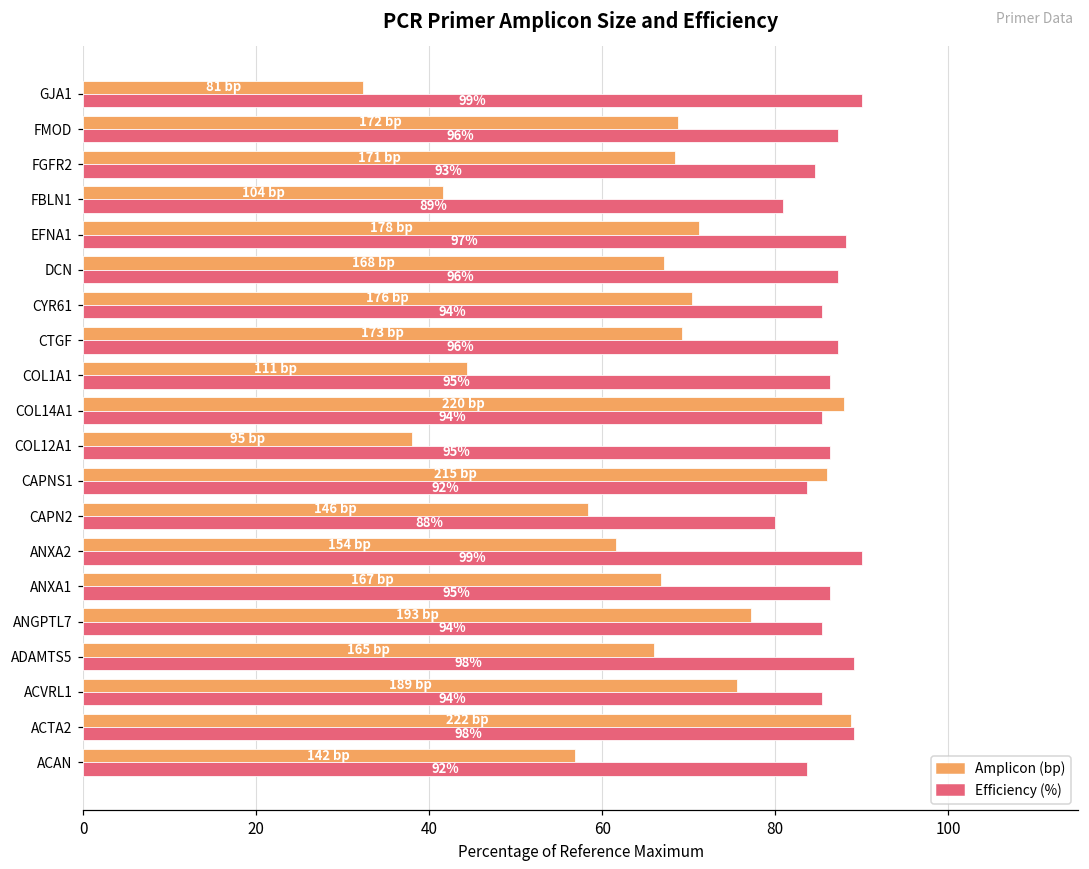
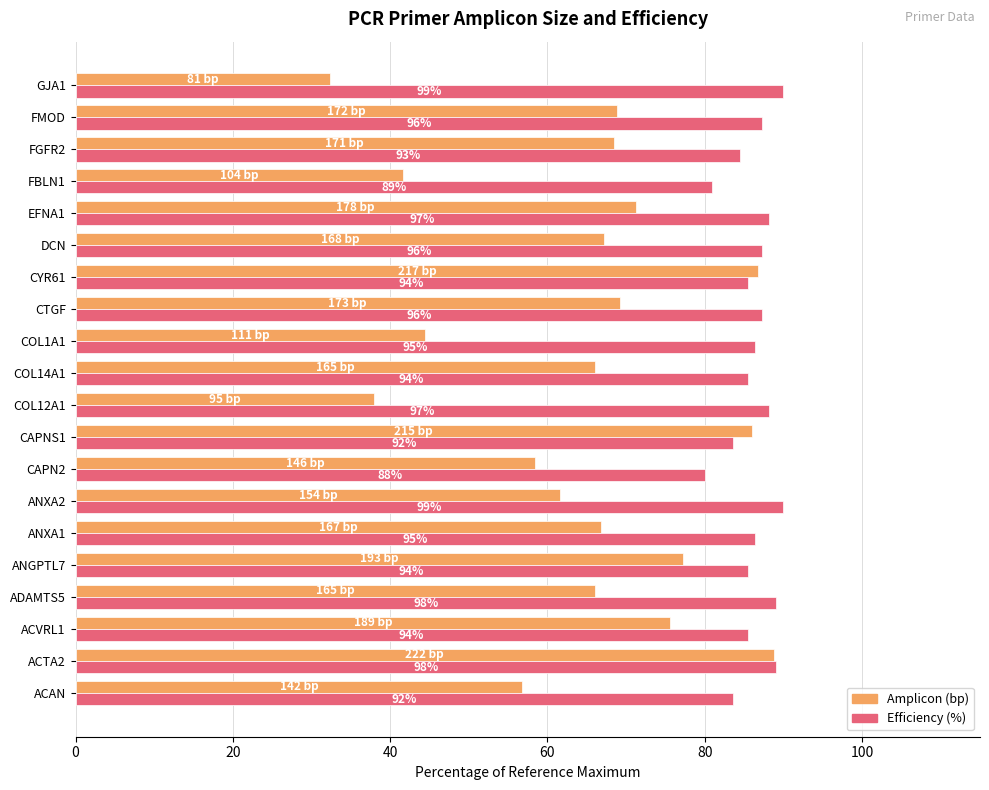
Amplicon (bp), CYR61: 176 -> 217
Amplicon (bp), COL14A1: 220 -> 165
Efficiency (%), COL12A1: 95% -> 97%
